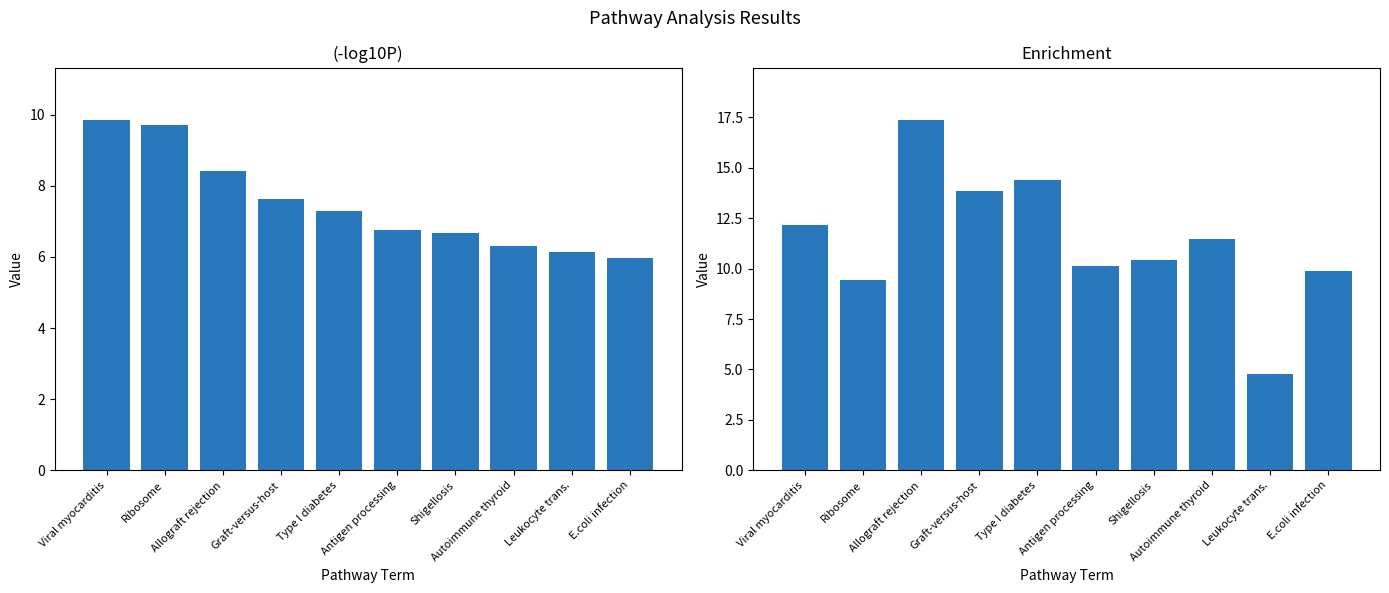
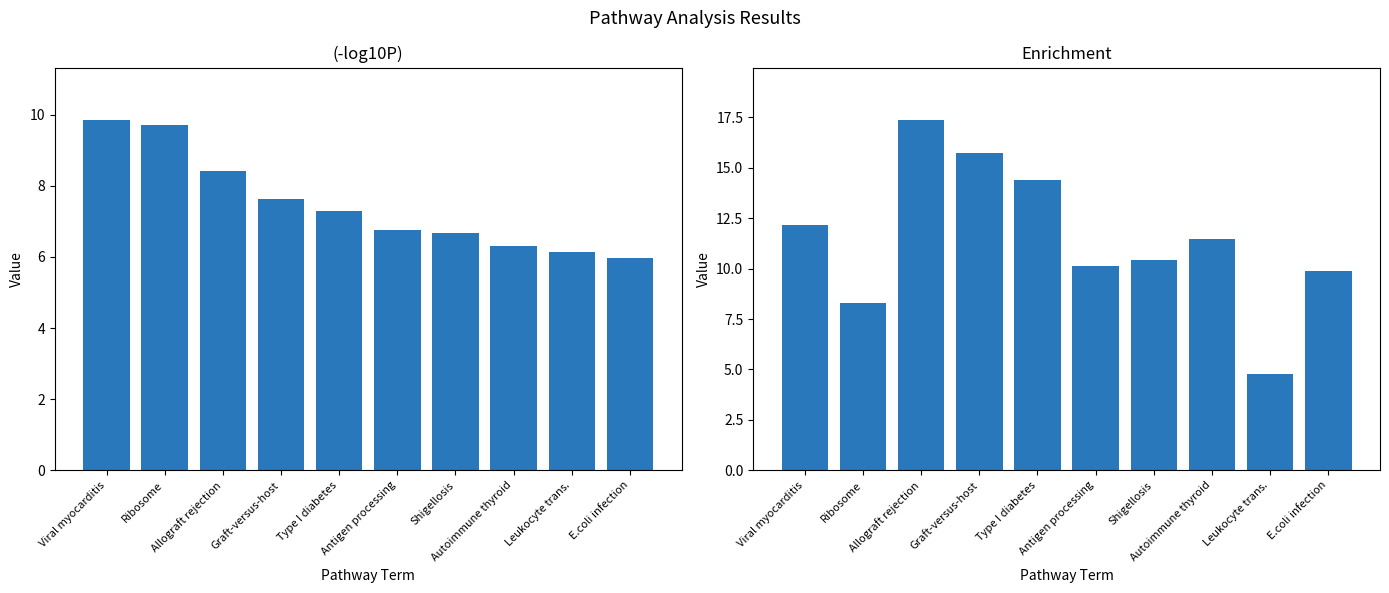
Enrichment, Ribosome: 9.4 -> 8.3
Enrichment, Graft-versus-host: 13.8 -> 15.7
